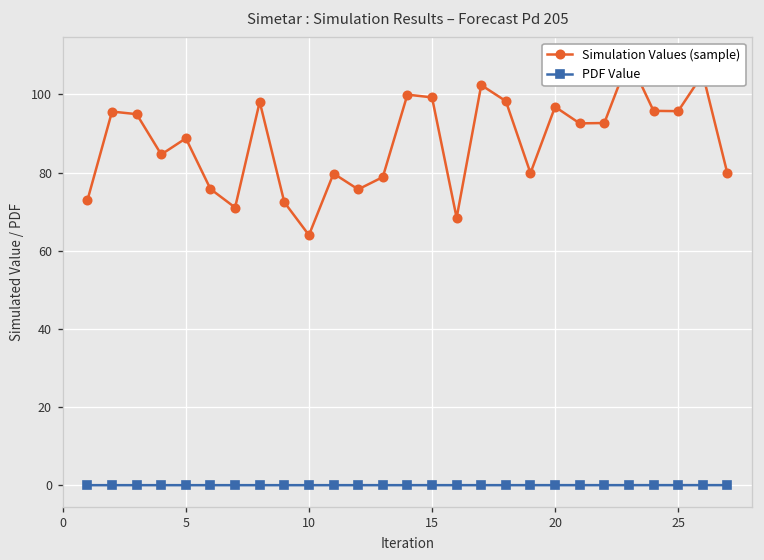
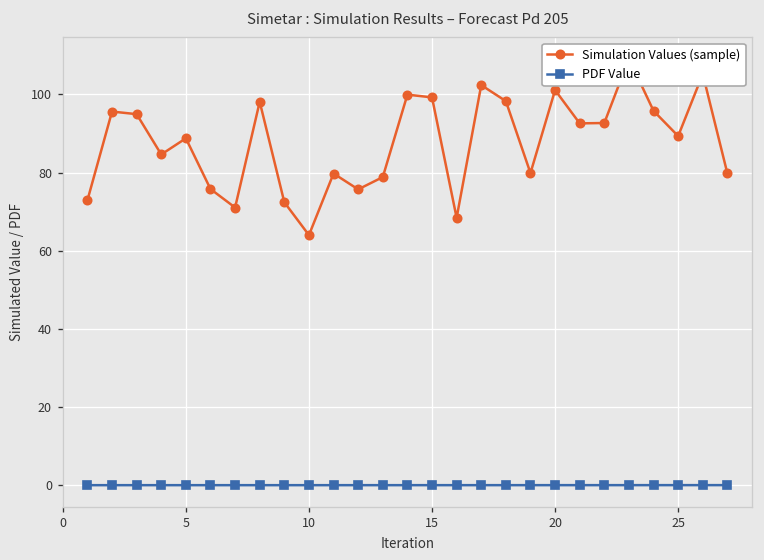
Simulation Values (sample), 20: 97 -> 101
Simulation Values (sample), 25: 96 -> 89
